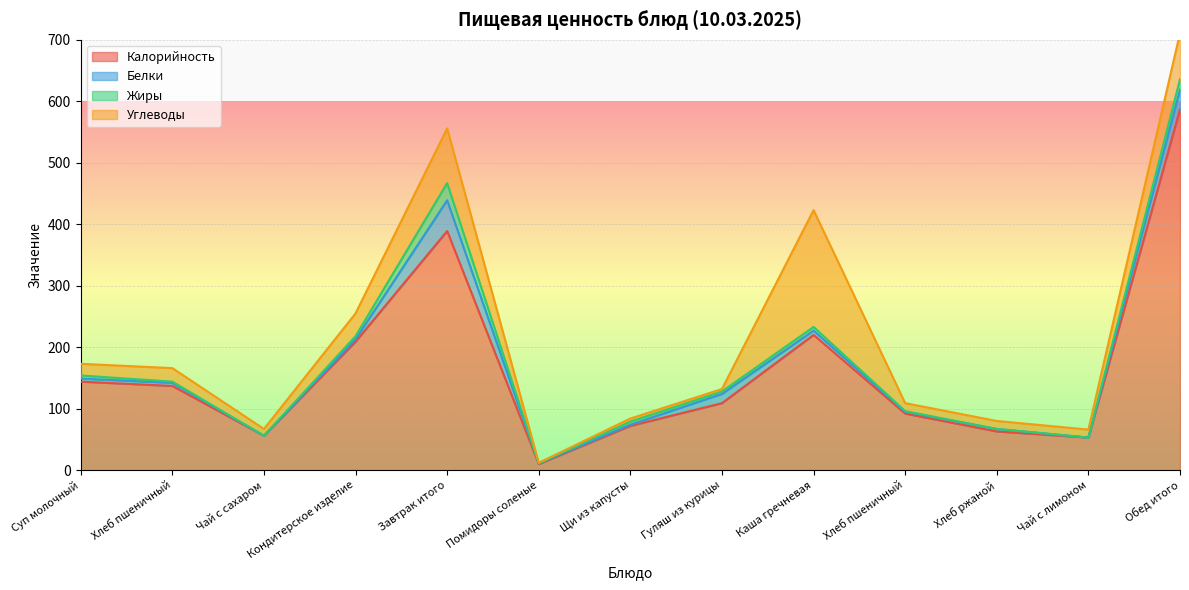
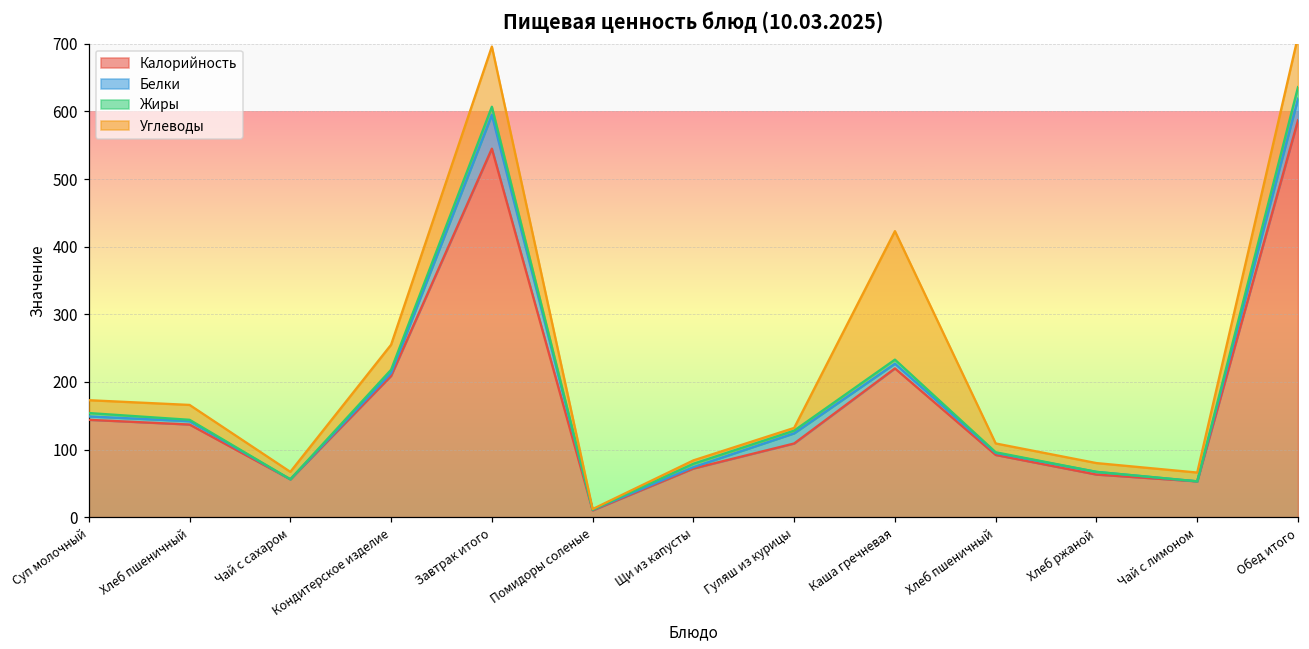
Калорийность, Завтрак итого: 390 -> 550
Жиры, Завтрак итого: 30 -> 10
